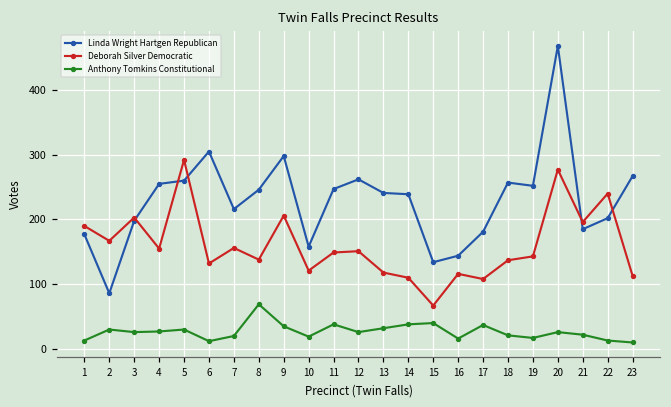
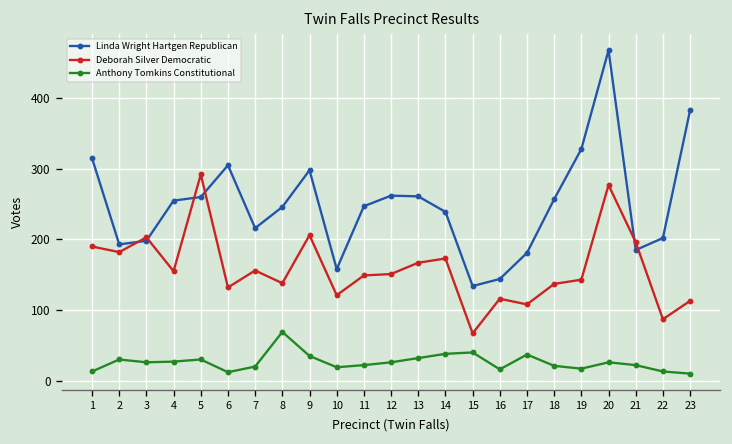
Linda Wright Hartgen Republican, 1: 180 -> 320
Linda Wright Hartgen Republican, 2: 90 -> 190
Deborah Silver Democratic, 2: 170 -> 180
Anthony Tomkins Constitutional, 11: 40 -> 20
Linda Wright Hartgen Republican, 13: 240 -> 260
Deborah Silver Democratic, 13: 120 -> 170
Deborah Silver Democratic, 14: 110 -> 170
Linda Wright Hartgen Republican, 19: 250 -> 330
Deborah Silver Democratic, 22: 240 -> 90
Linda Wright Hartgen Republican, 23: 270 -> 380
